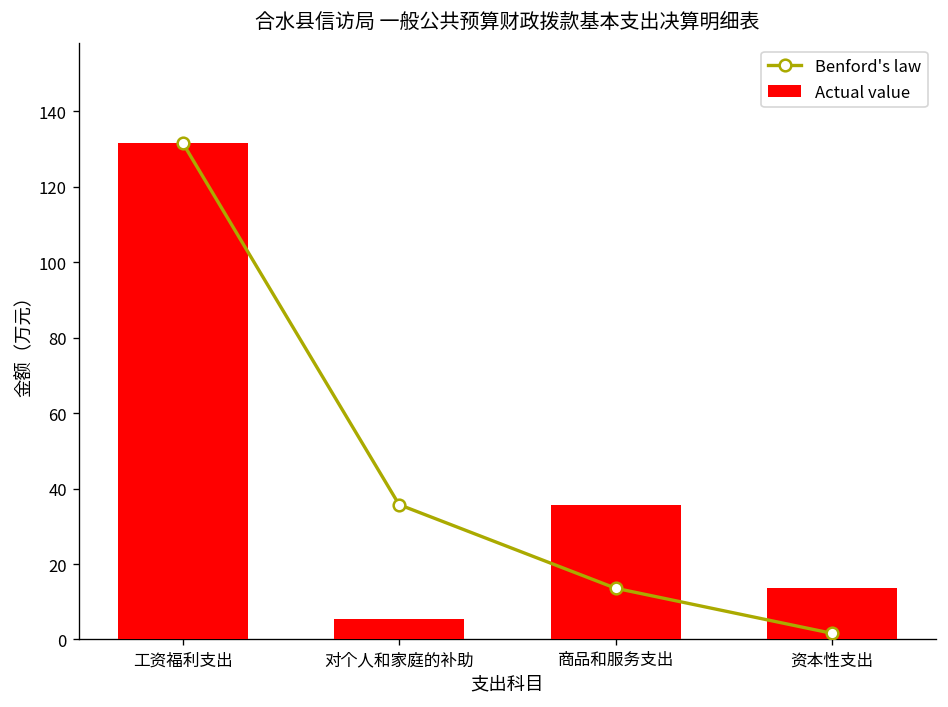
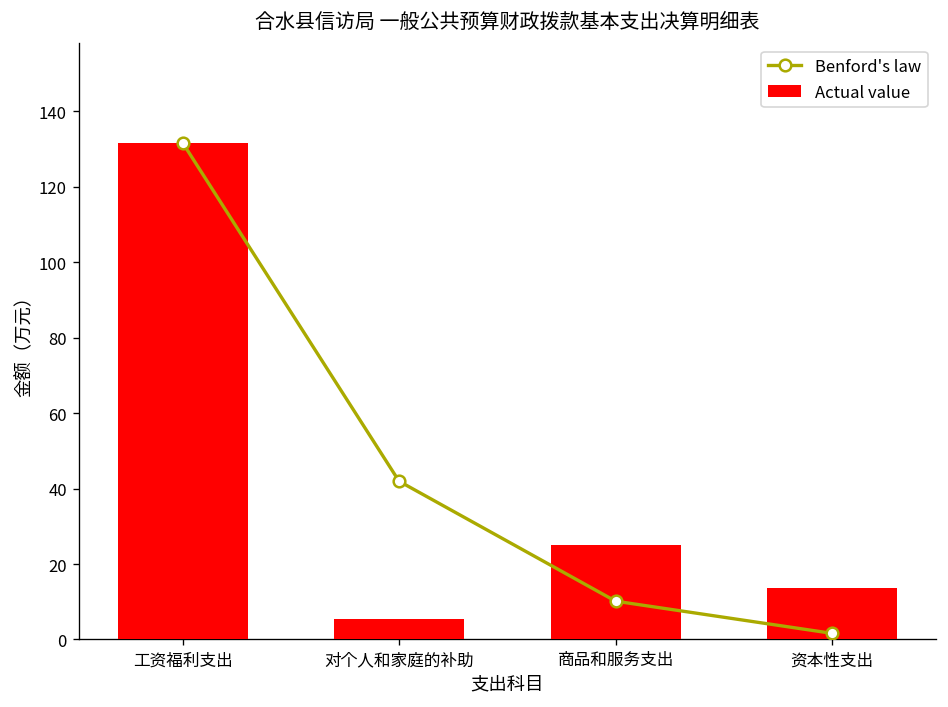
Benford's law, 对个人和家庭的补助: 36 -> 42
Benford's law, 商品和服务支出: 14 -> 10
Actual value, 商品和服务支出: 36 -> 25
